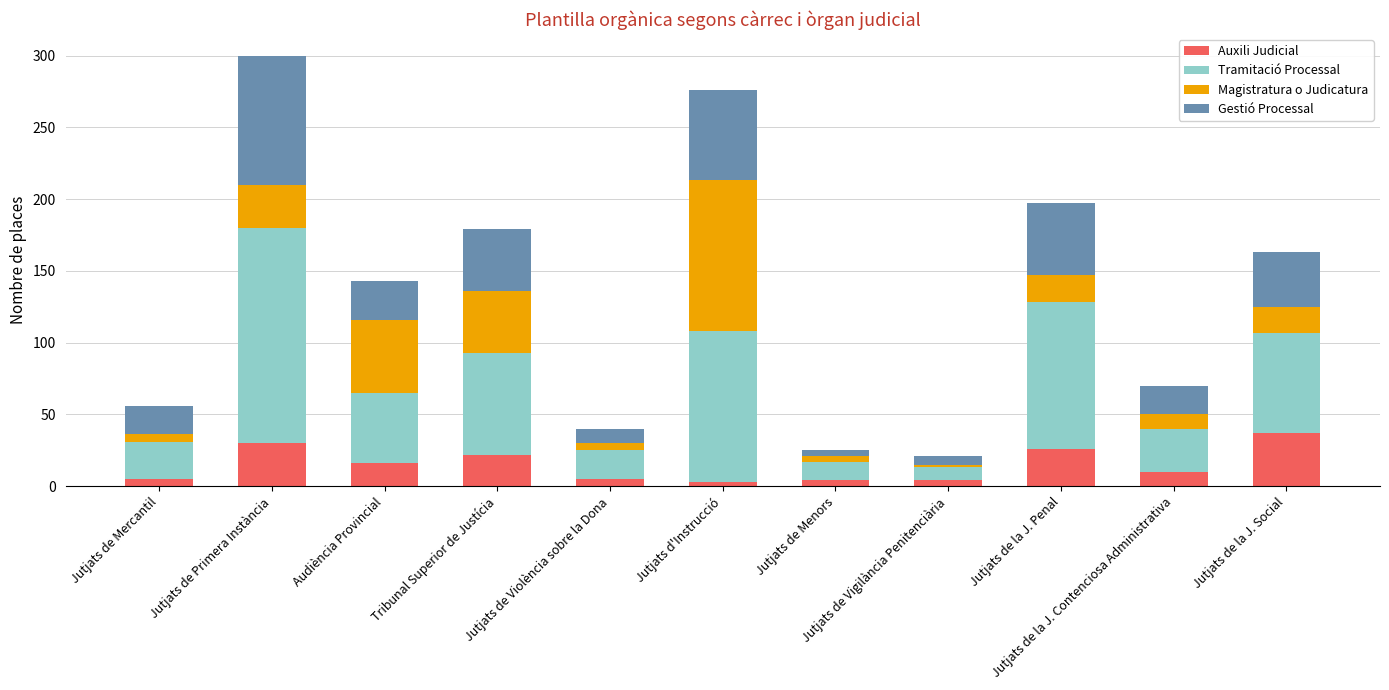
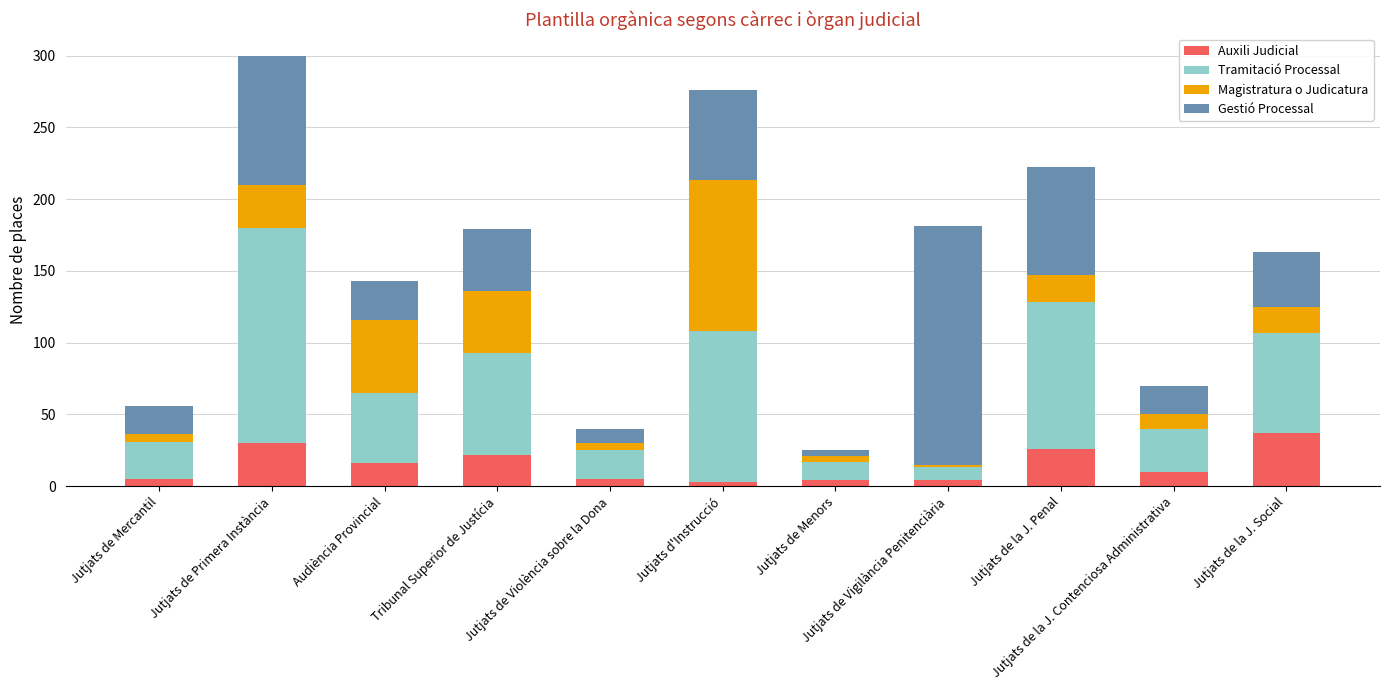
Gestió Processal, Jutjats de Vigilància Penitenciària: 6 -> 166
Gestió Processal, Jutjats de la J. Penal: 50 -> 75
